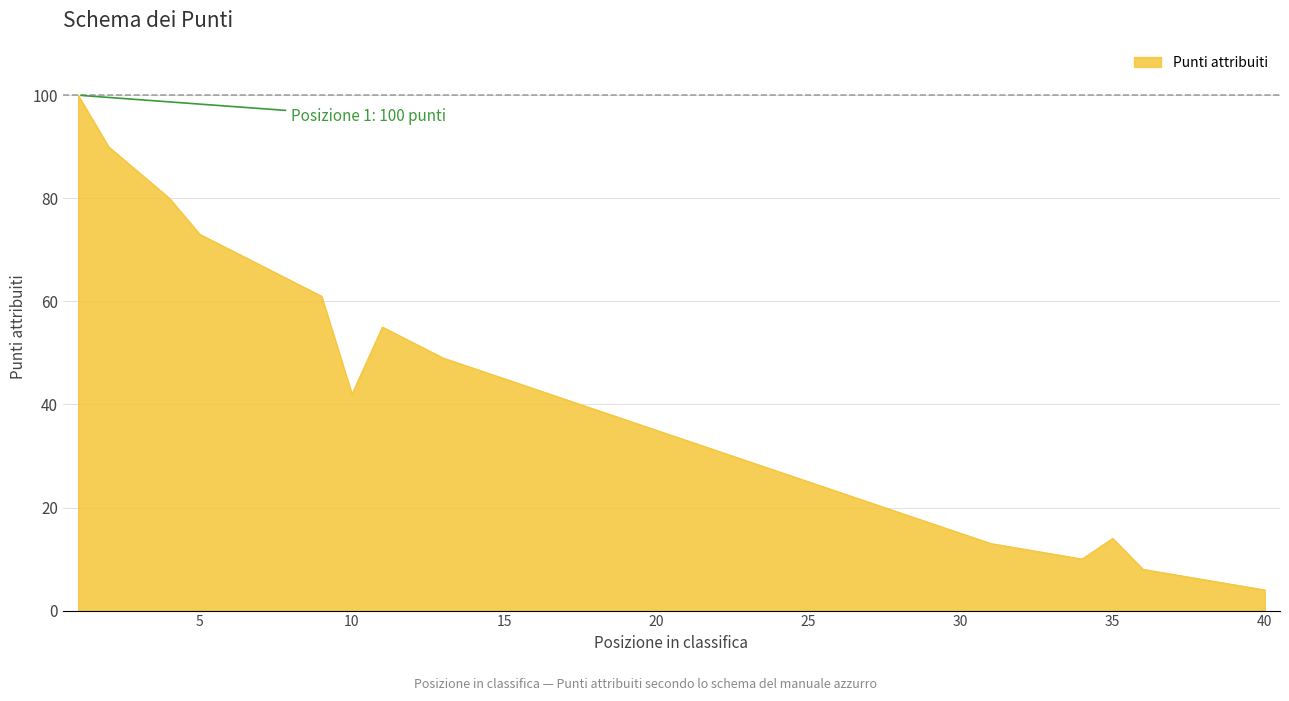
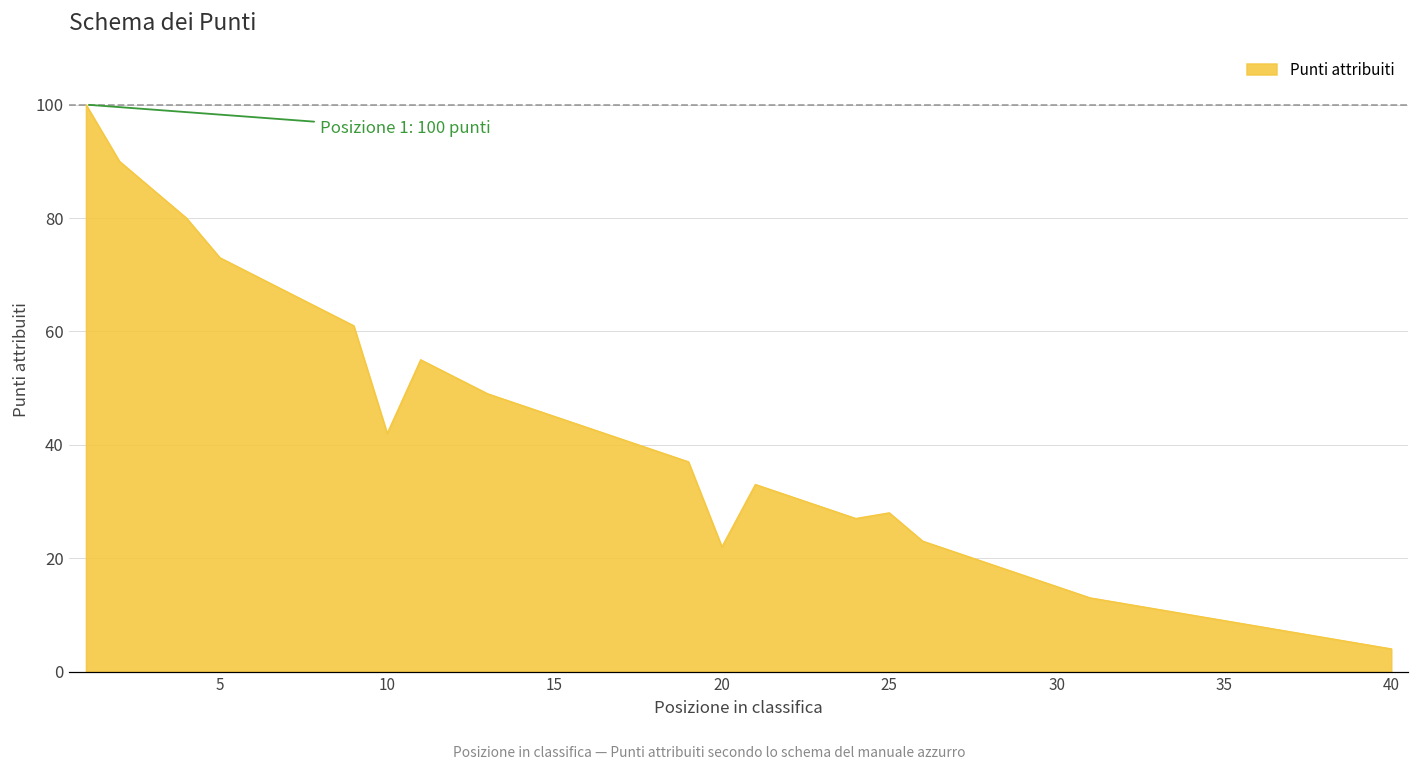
20: 35 -> 22
25: 25 -> 28
35: 14 -> 9
